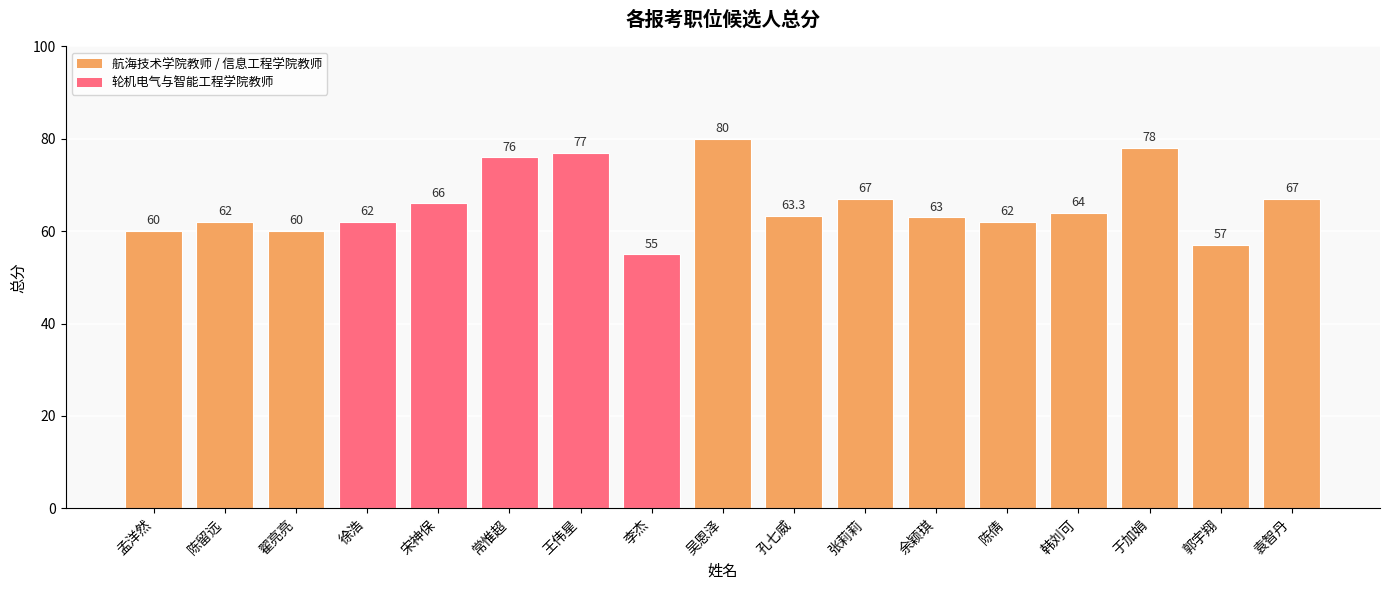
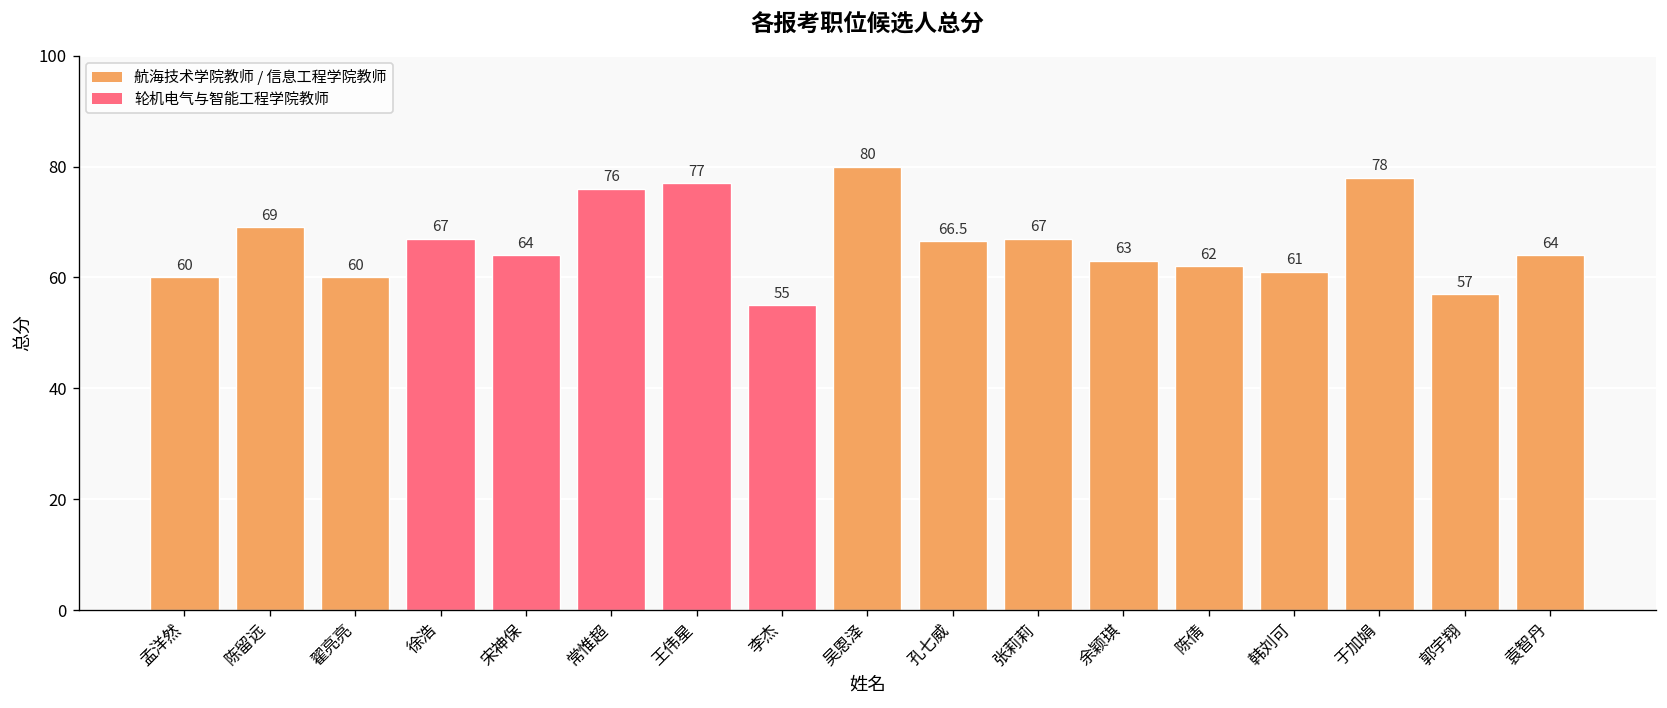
陈留远: 62 -> 69
徐浩: 62 -> 67
宋神保: 66 -> 64
孔七威: 63.3 -> 66.5
韩刘可: 64 -> 61
袁智丹: 67 -> 64
